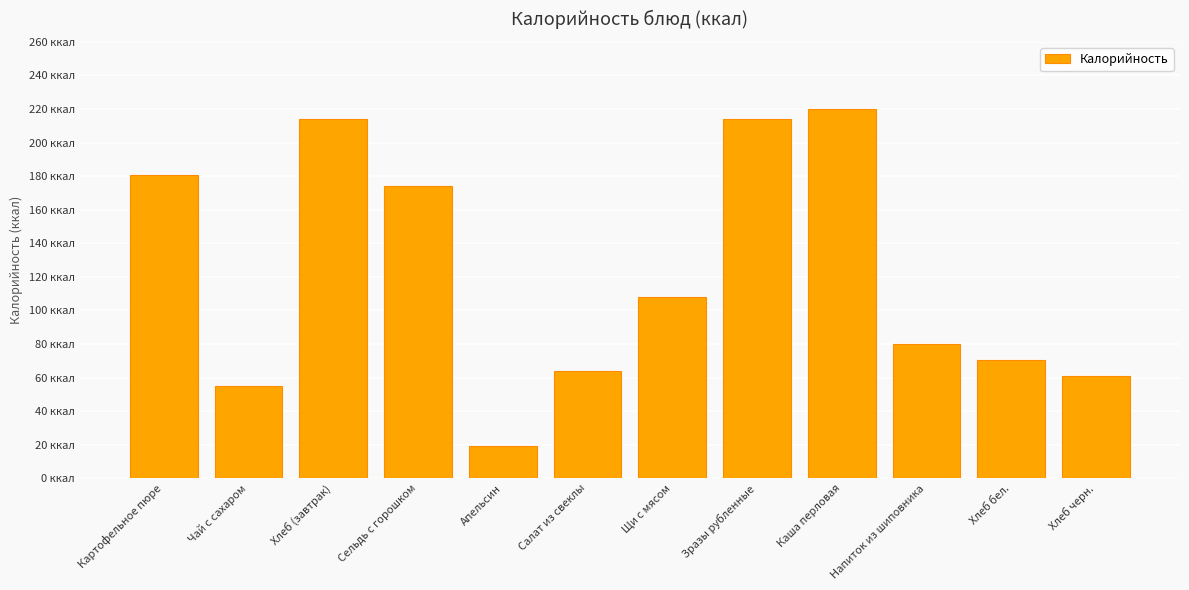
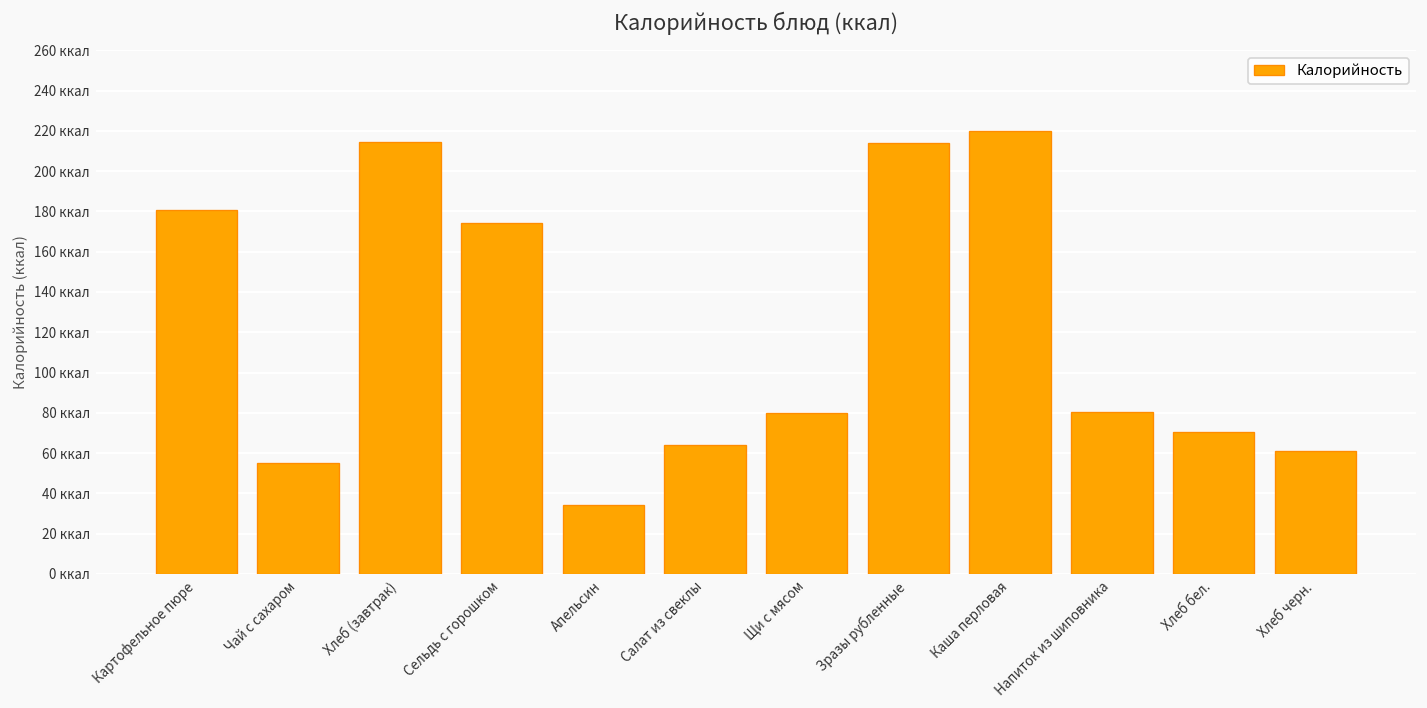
Апельсин: 19 ккал -> 34 ккал
Щи с мясом: 108 ккал -> 80 ккал
